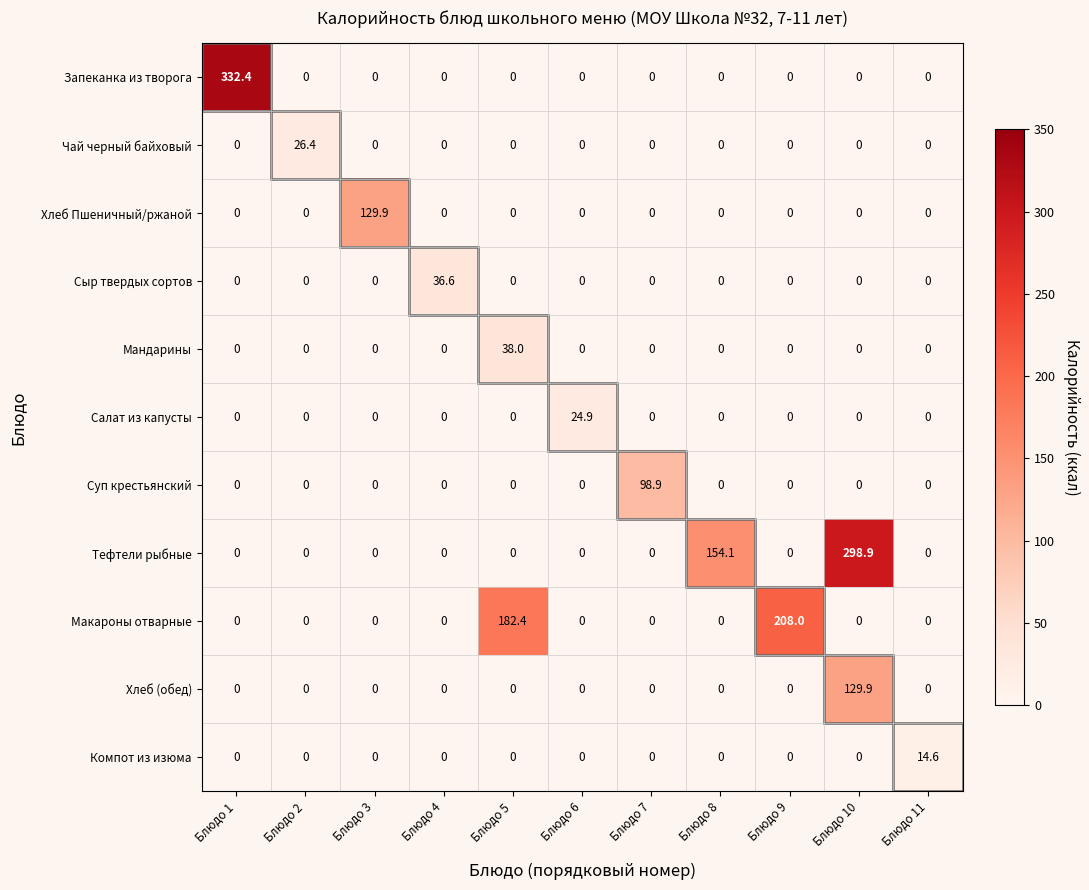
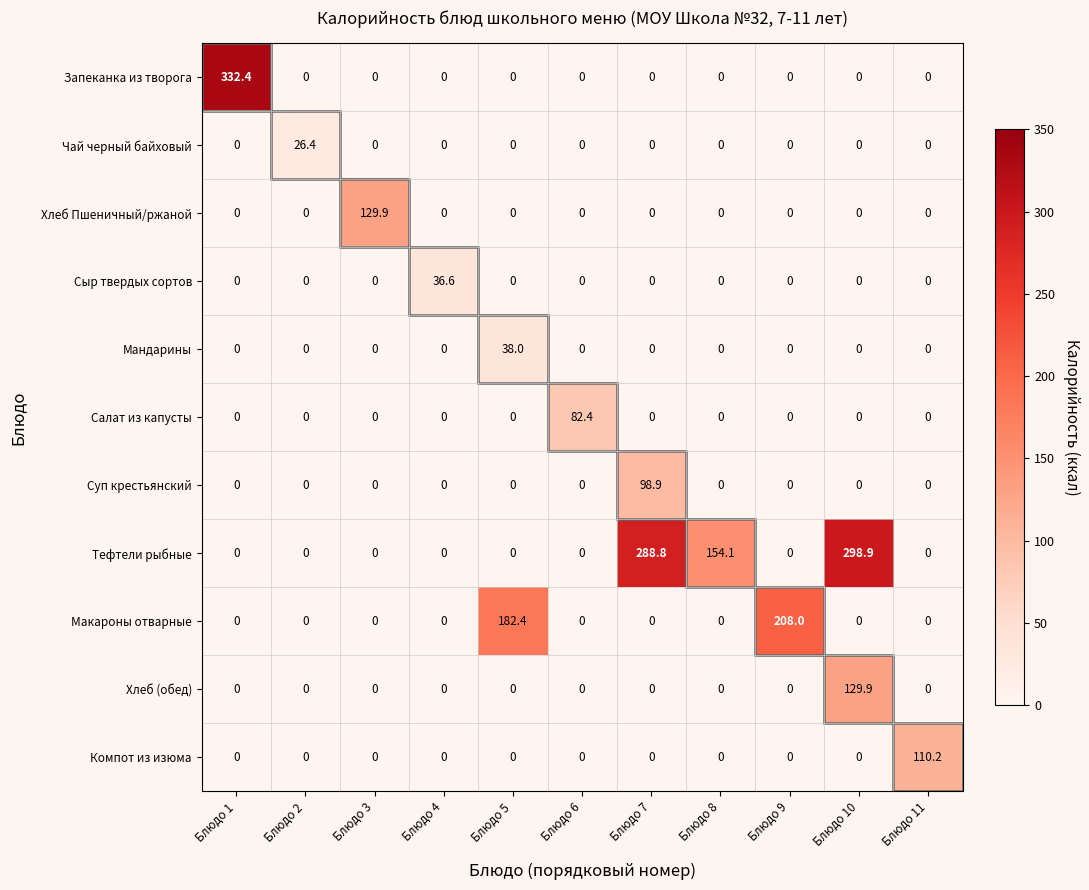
Салат из капусты, Блюдо 6: 24.9 -> 82.4
Тефтели рыбные, Блюдо 7: 0 -> 288.8
Компот из изюма, Блюдо 11: 14.6 -> 110.2
